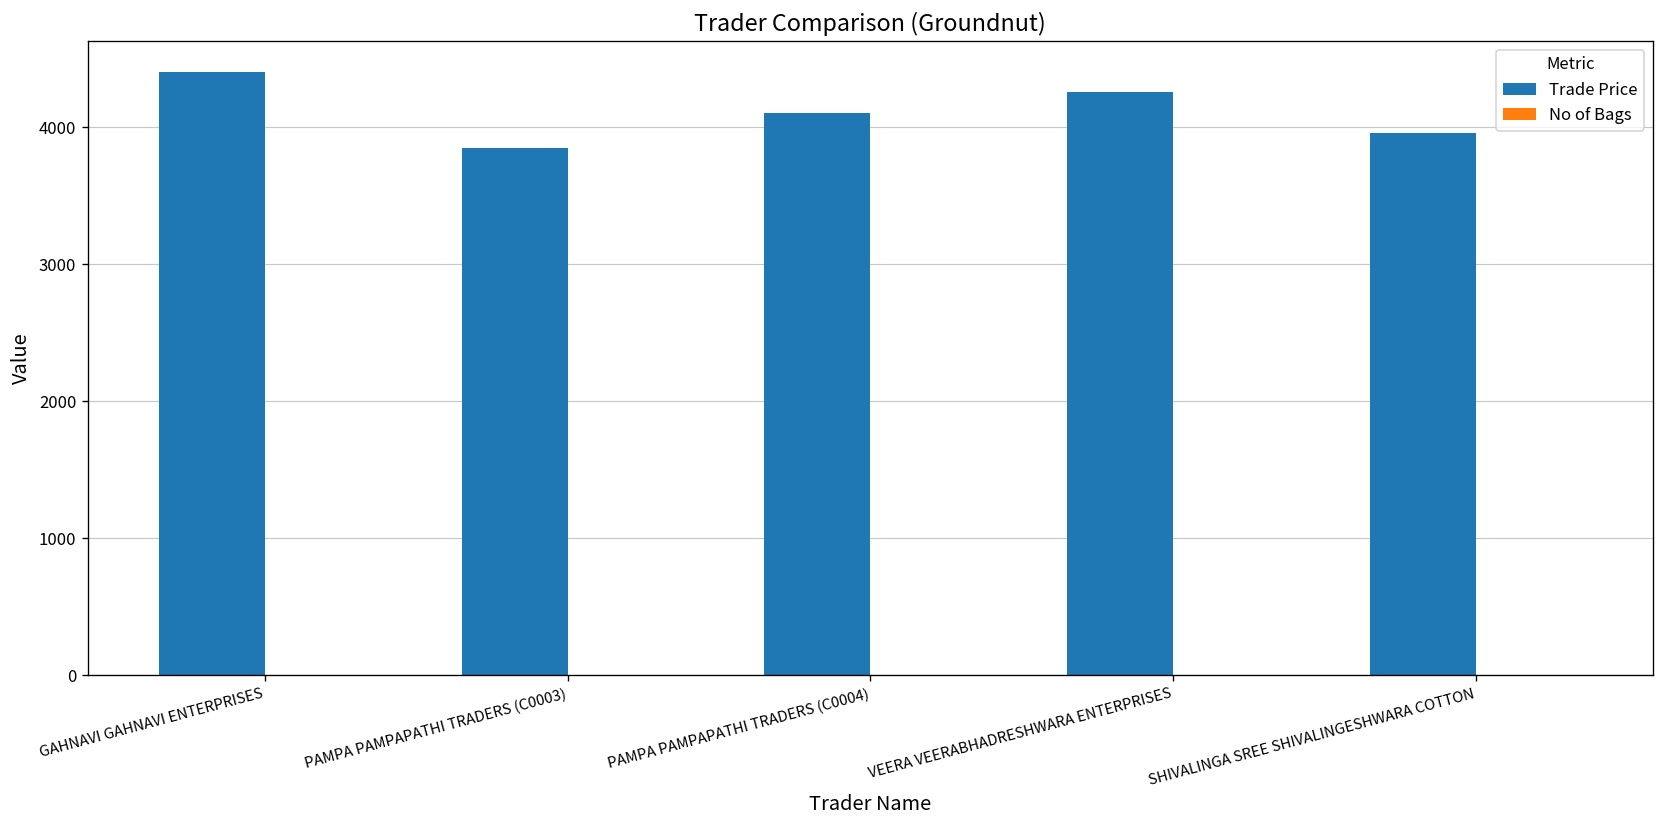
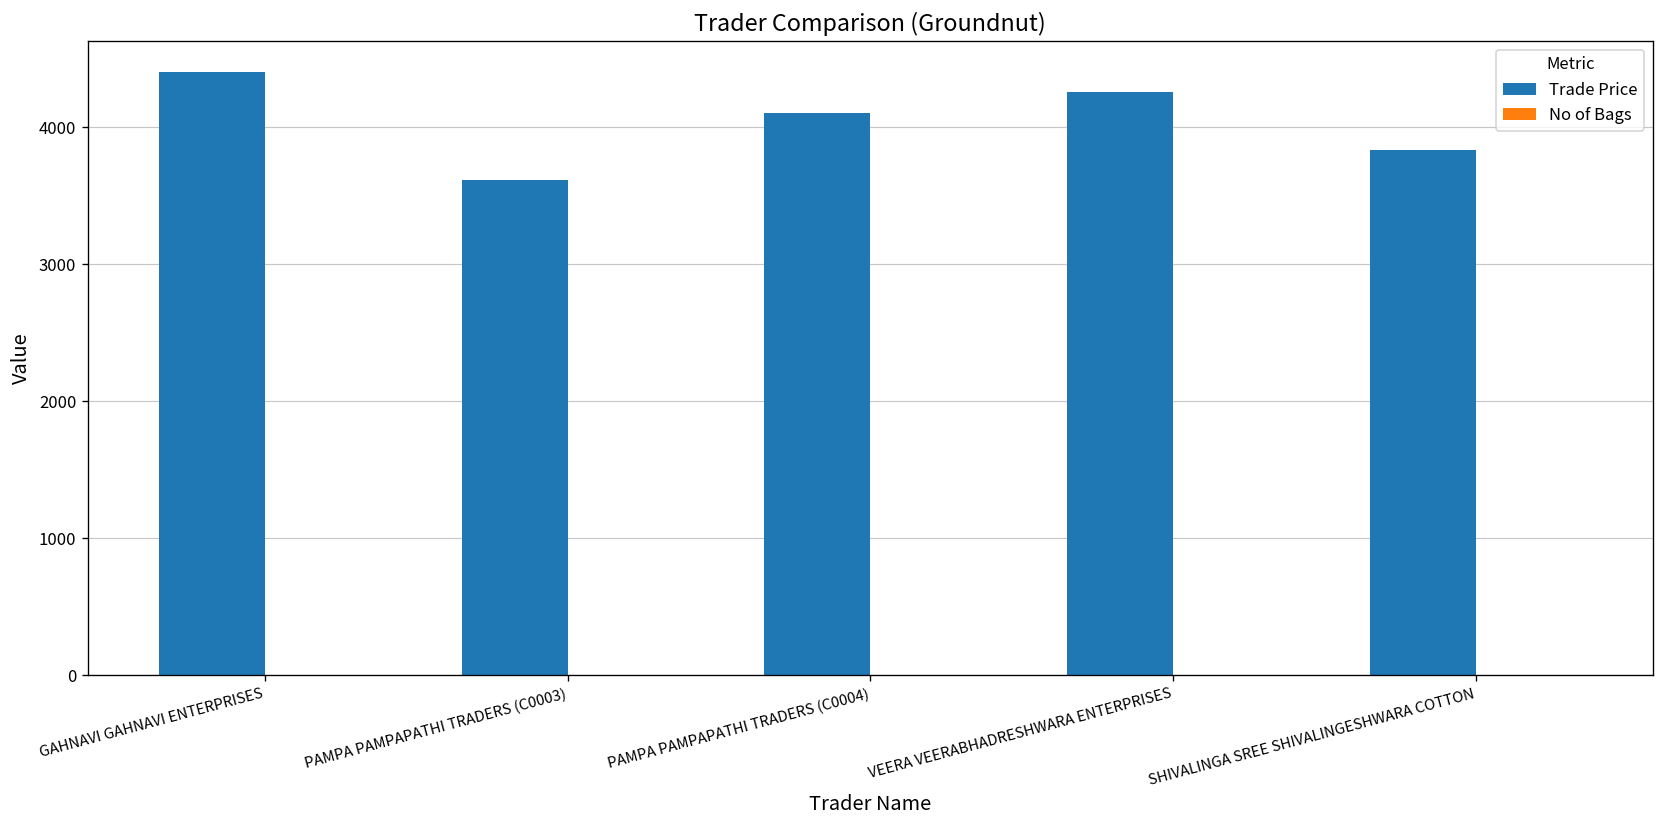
Trade Price, PAMPA PAMPAPATHI TRADERS (C0003): 3850 -> 3620
Trade Price, SHIVALINGA SREE SHIVALINGESHWARA COTTON: 3960 -> 3830
